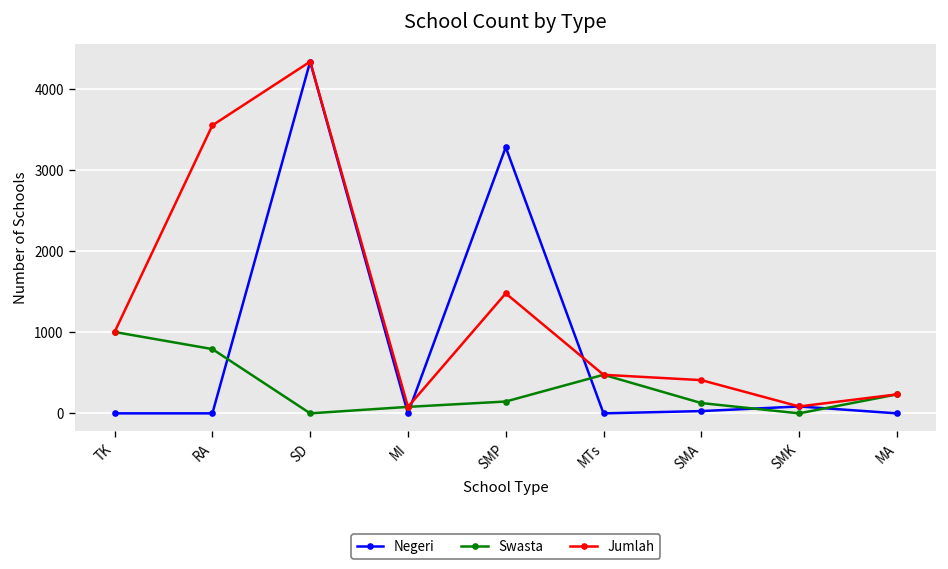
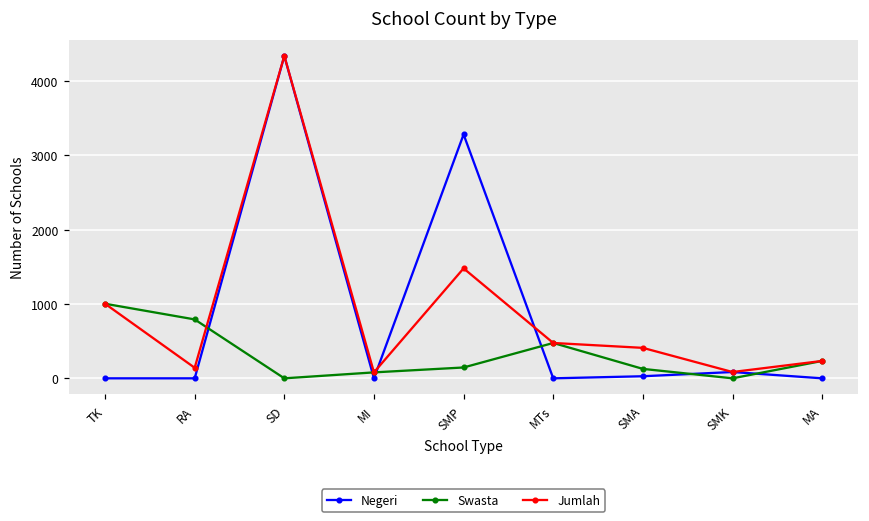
Jumlah, RA: 3600 -> 100
